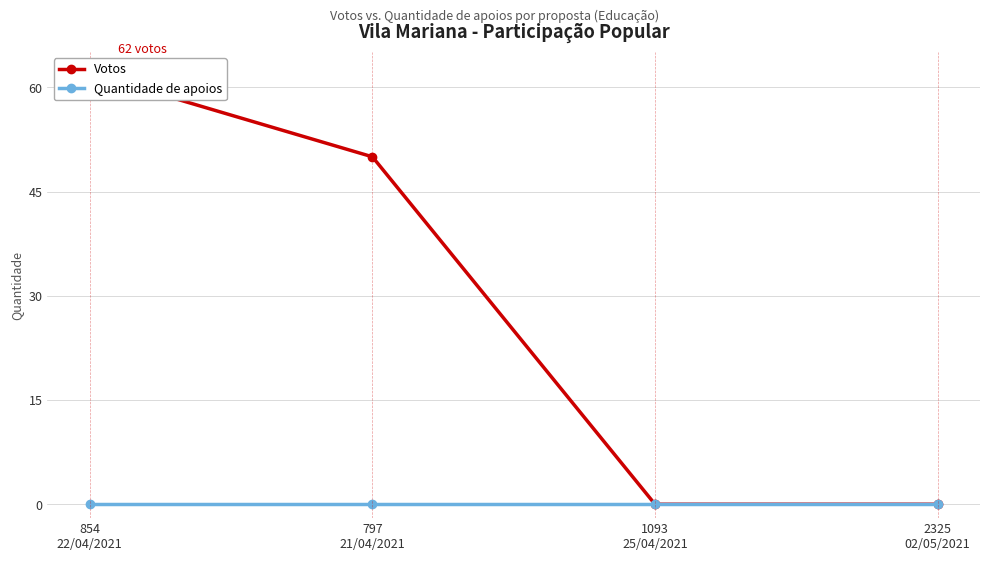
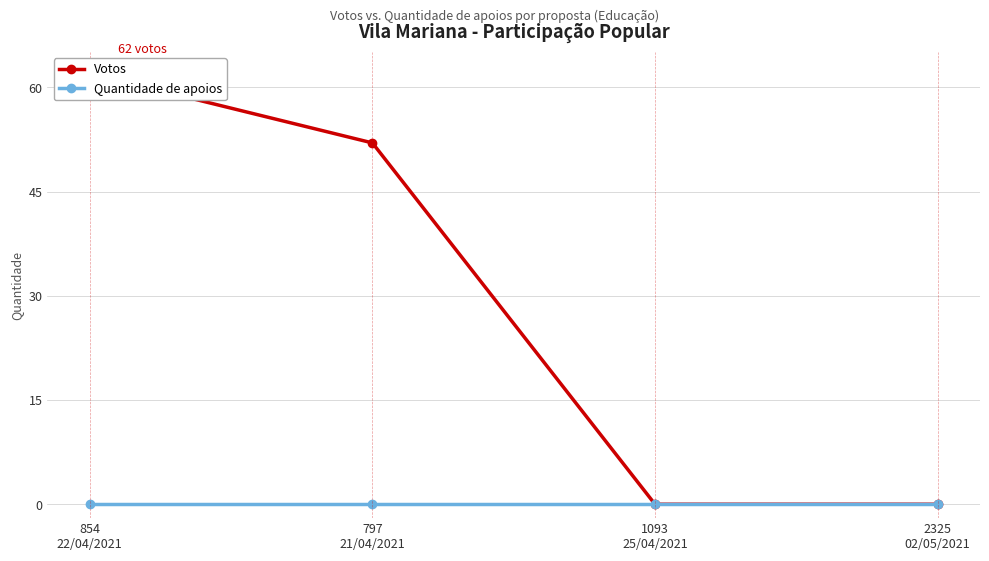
Votos, 797 21/04/2021: 50 -> 52
